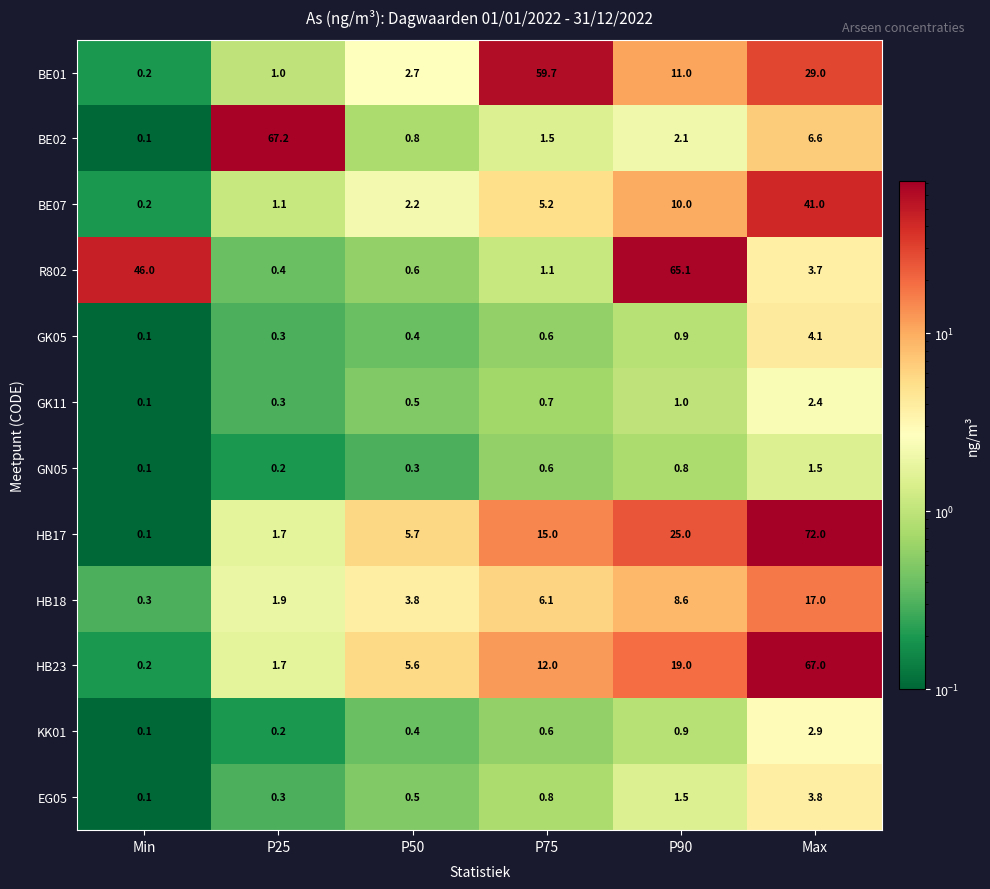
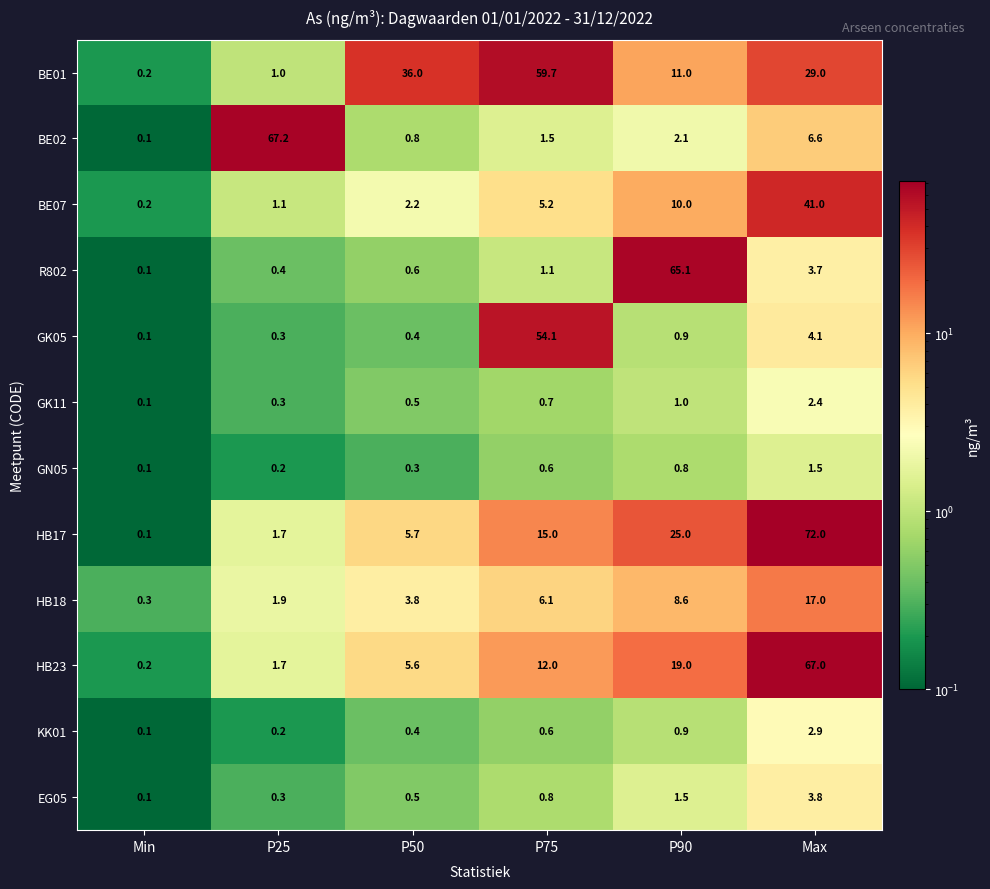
BE01, P50: 2.7 -> 36.0
R802, Min: 46.0 -> 0.1
GK05, P75: 0.6 -> 54.1
